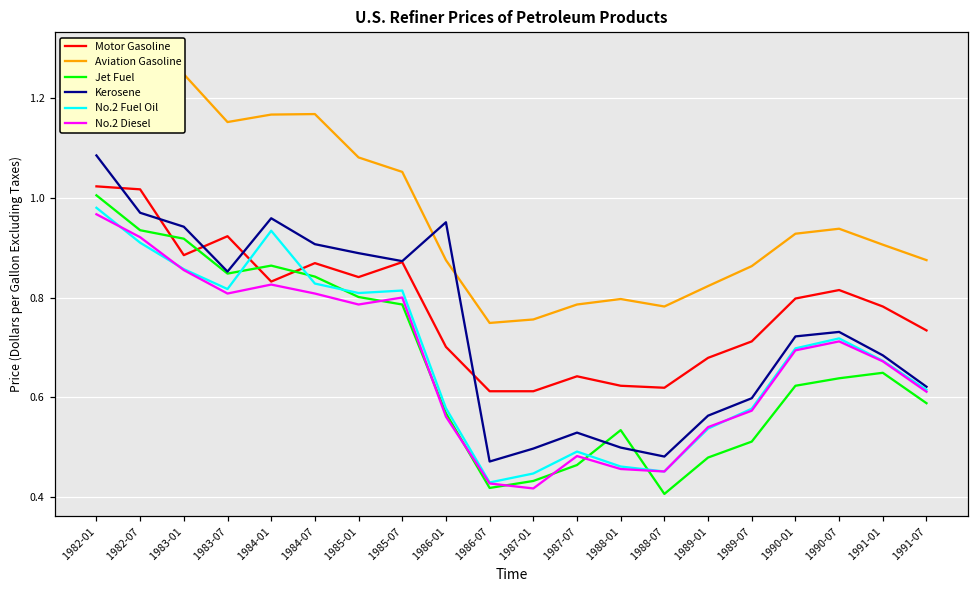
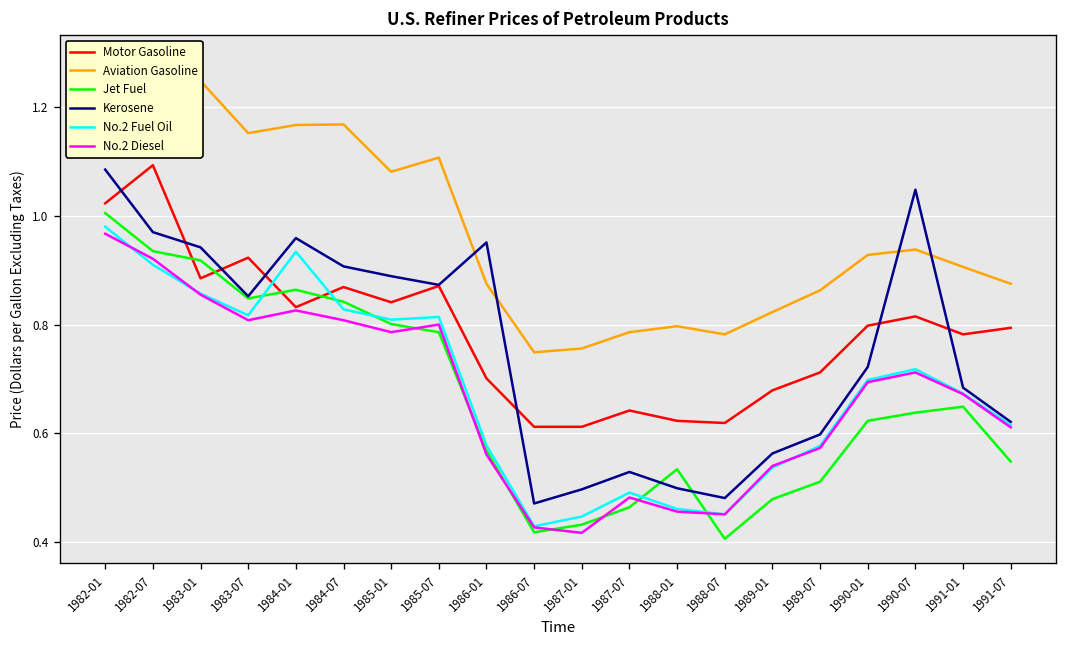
Motor Gasoline, 1982-07: 1.02 -> 1.09
Aviation Gasoline, 1985-07: 1.05 -> 1.11
Kerosene, 1990-07: 0.73 -> 1.05
Motor Gasoline, 1991-07: 0.73 -> 0.79
Jet Fuel, 1991-07: 0.59 -> 0.55
